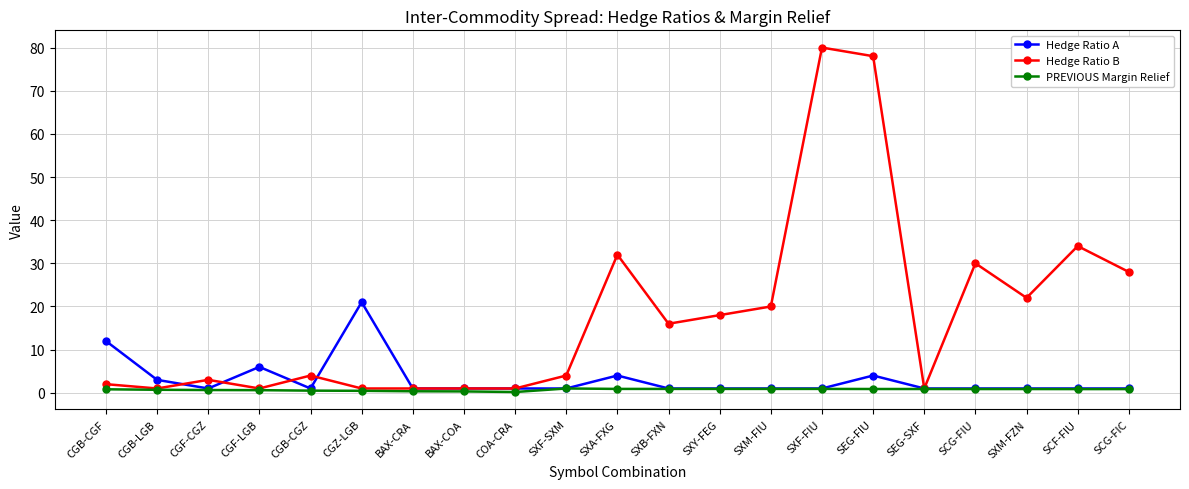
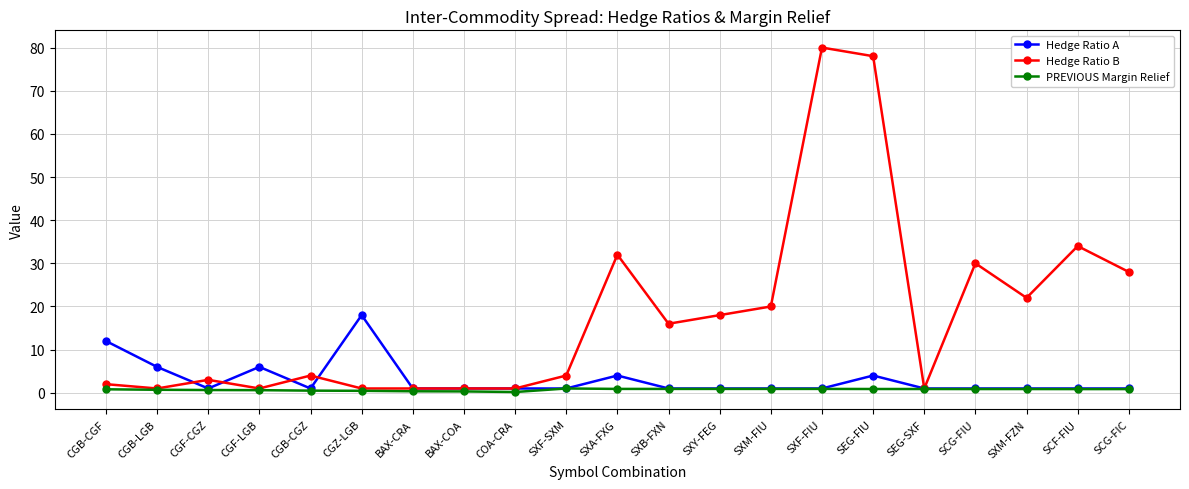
Hedge Ratio A, CGB-LGB: 3 -> 6
Hedge Ratio A, CGZ-LGB: 21 -> 18
